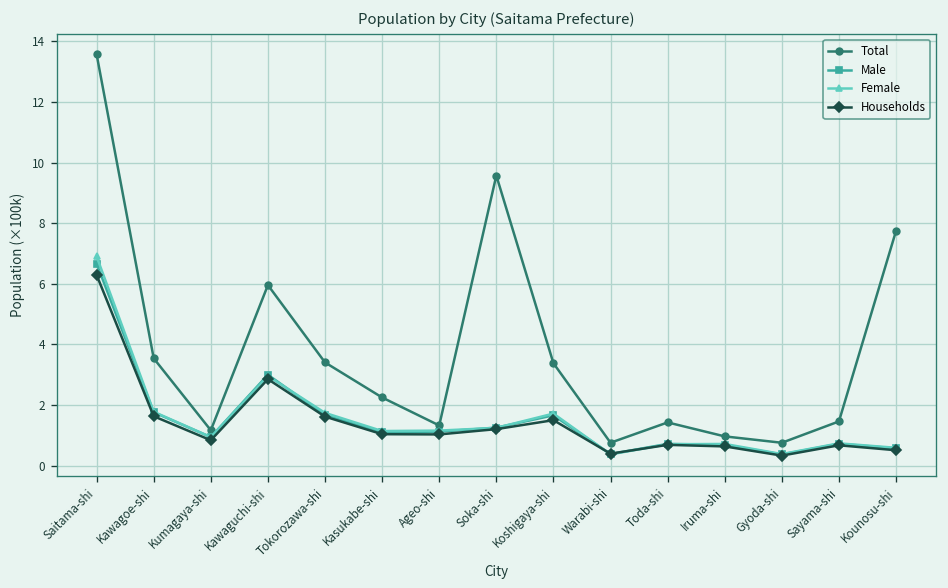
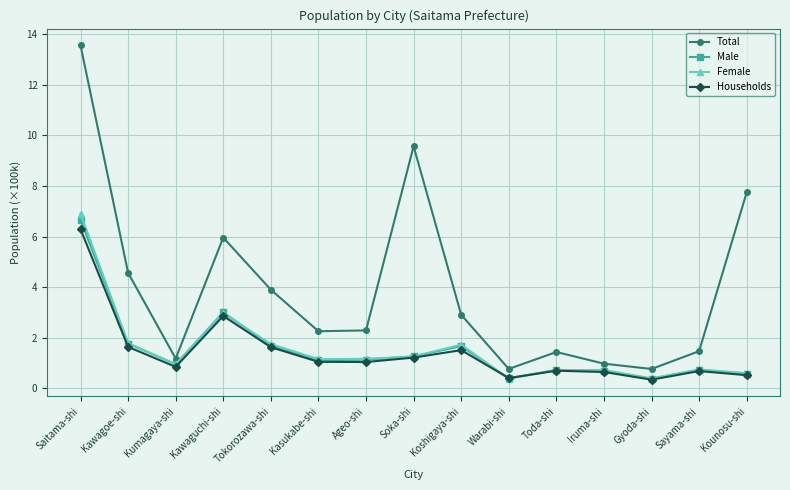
Total, Kawagoe-shi: 3.5 -> 4.6
Total, Tokorozawa-shi: 3.4 -> 3.9
Total, Ageo-shi: 1.3 -> 2.3
Total, Koshigaya-shi: 3.4 -> 2.9
